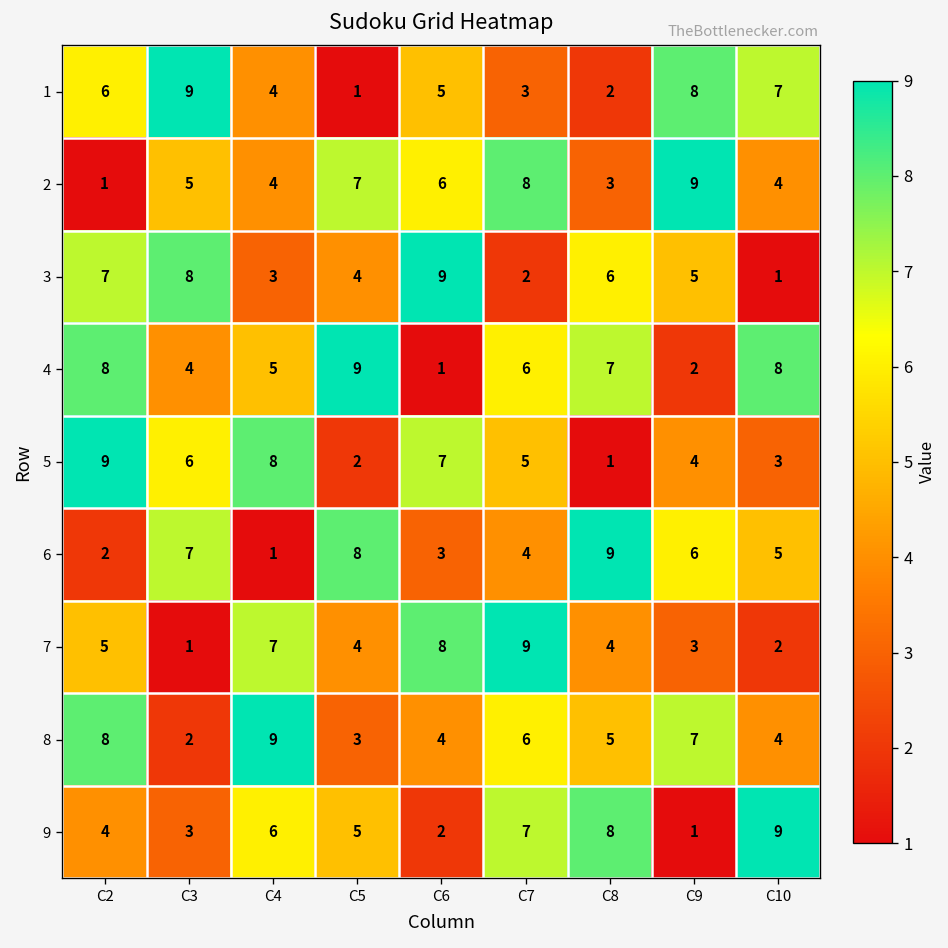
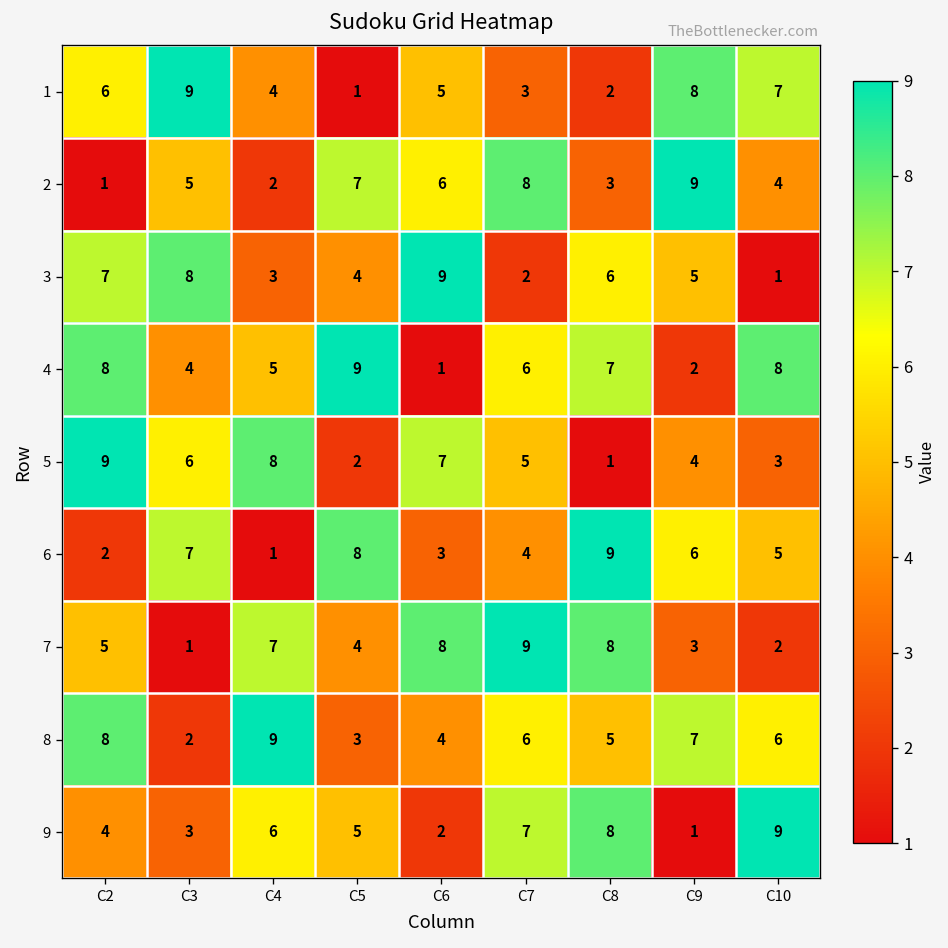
2, C4: 4 -> 2
7, C8: 4 -> 8
8, C10: 4 -> 6
